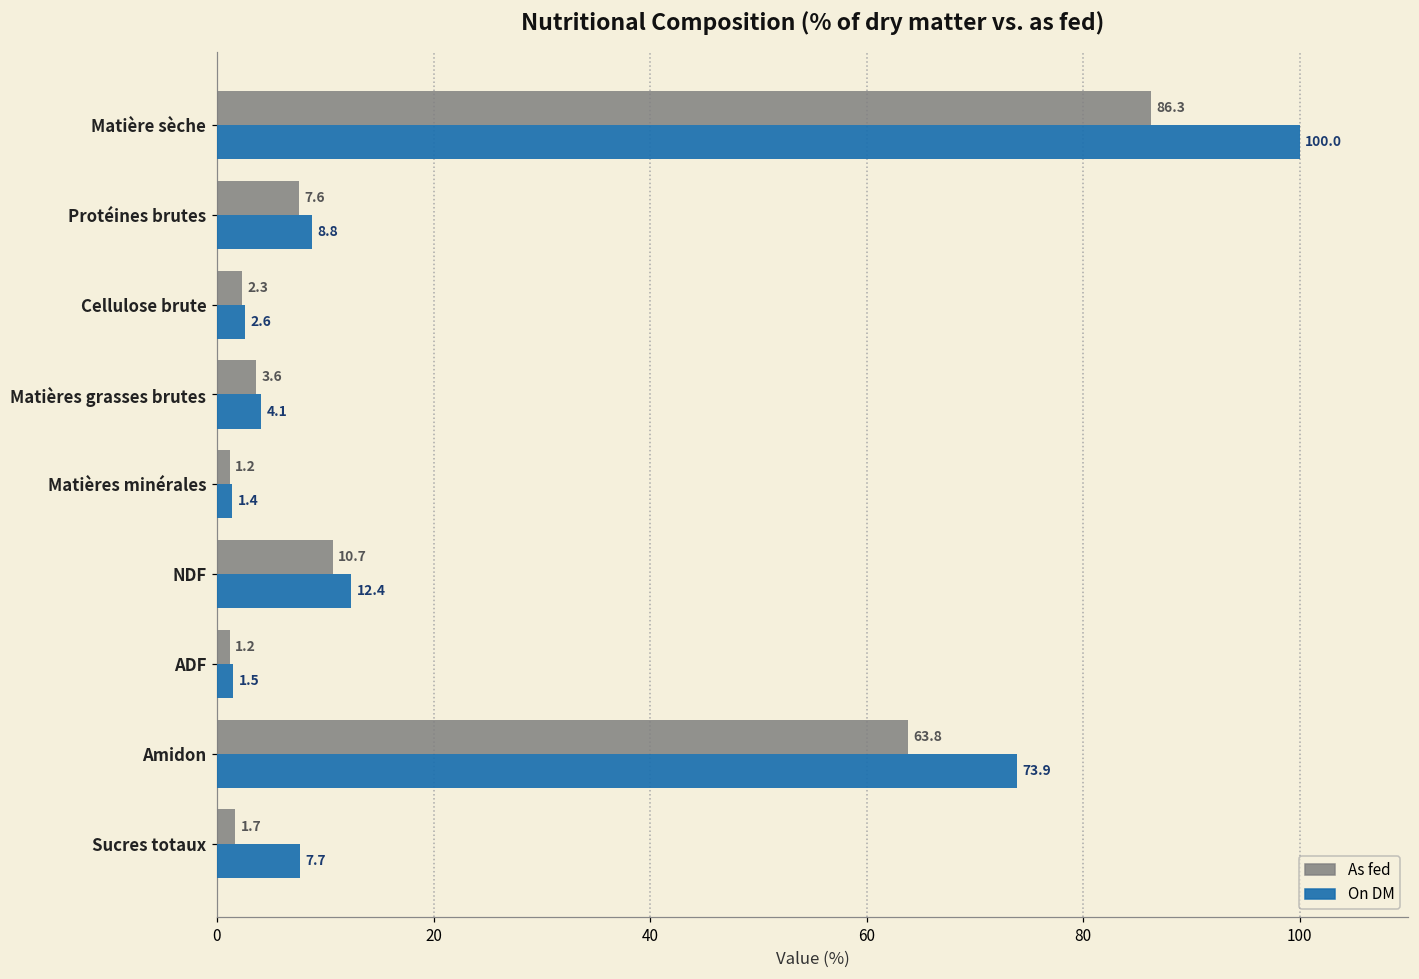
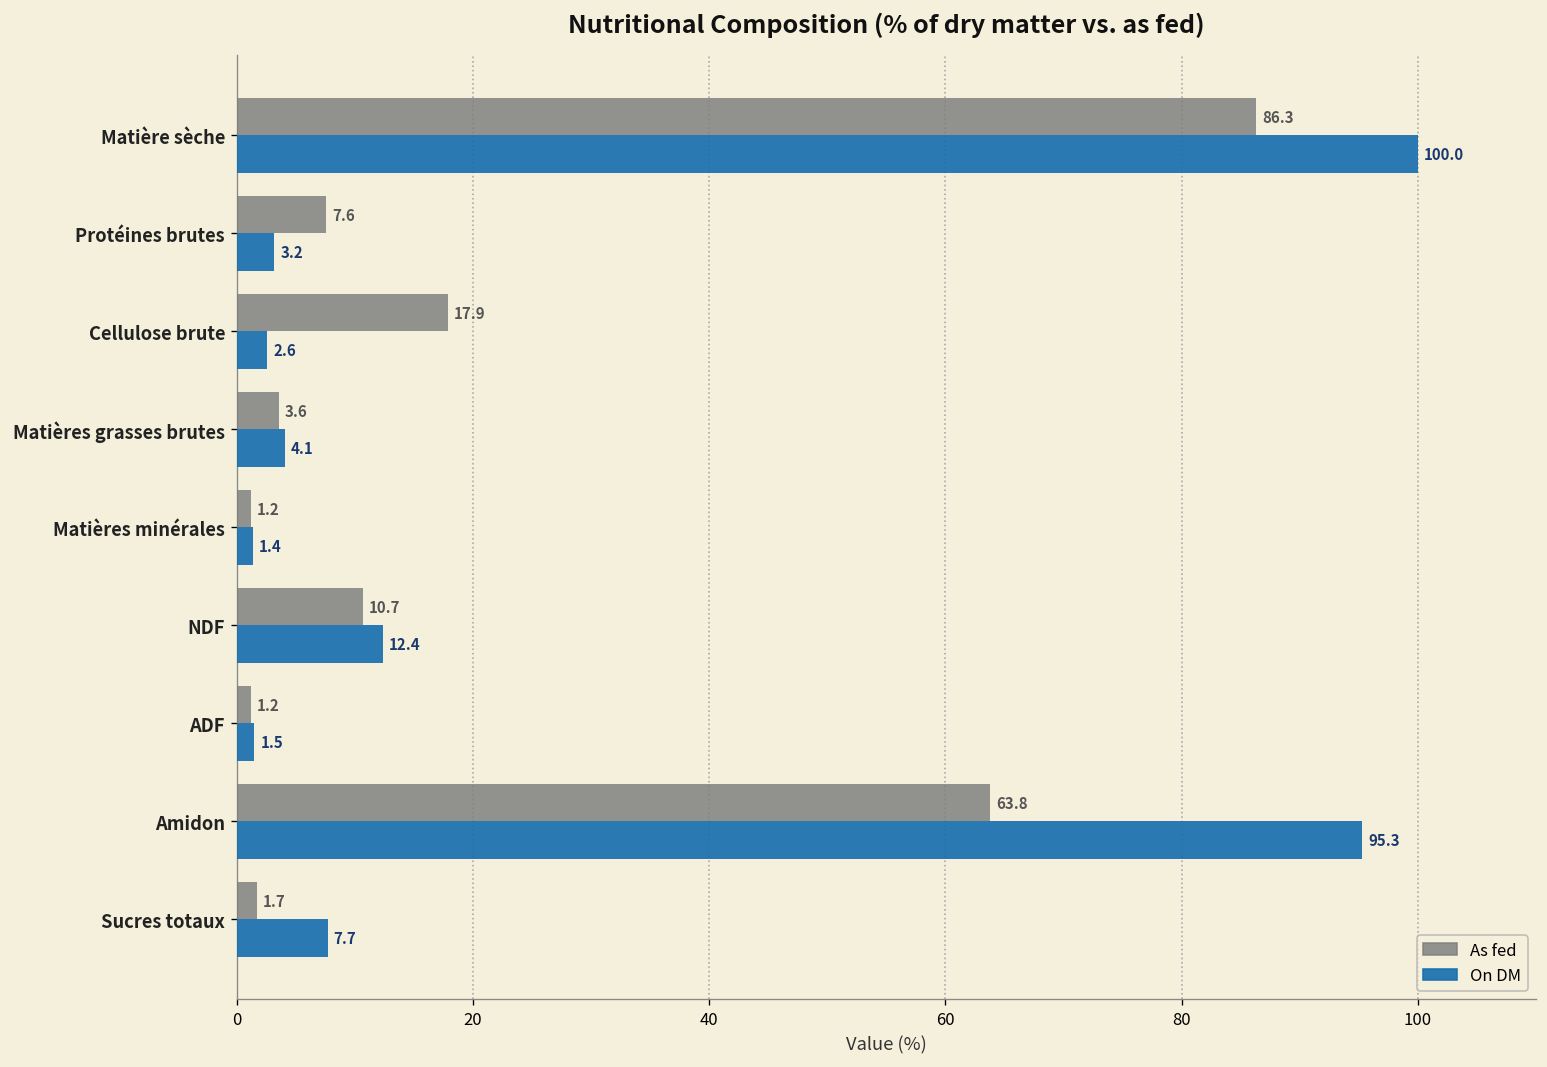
On DM, Protéines brutes: 8.8 -> 3.2
As fed, Cellulose brute: 2.3 -> 17.9
On DM, Amidon: 73.9 -> 95.3
